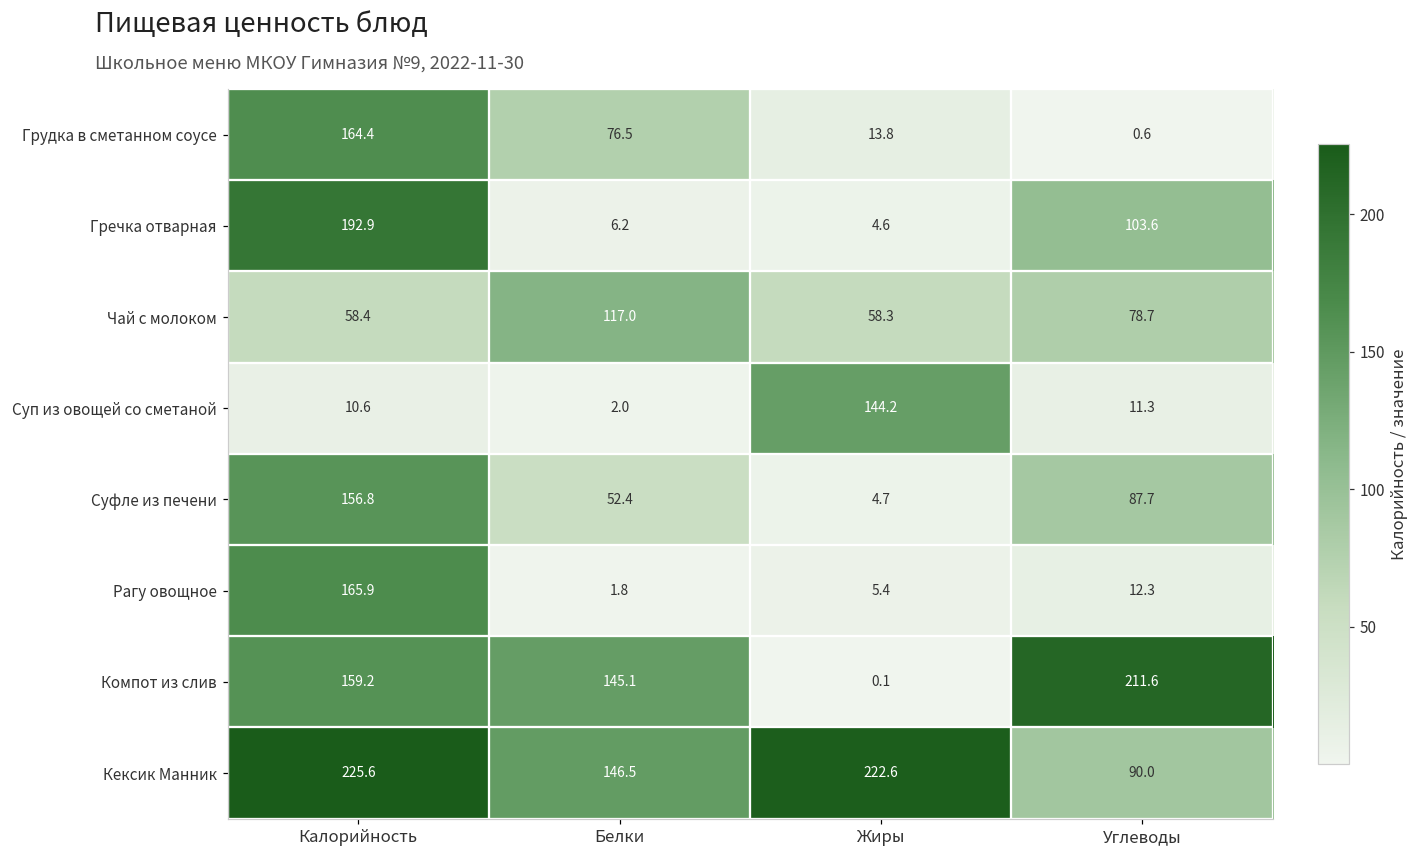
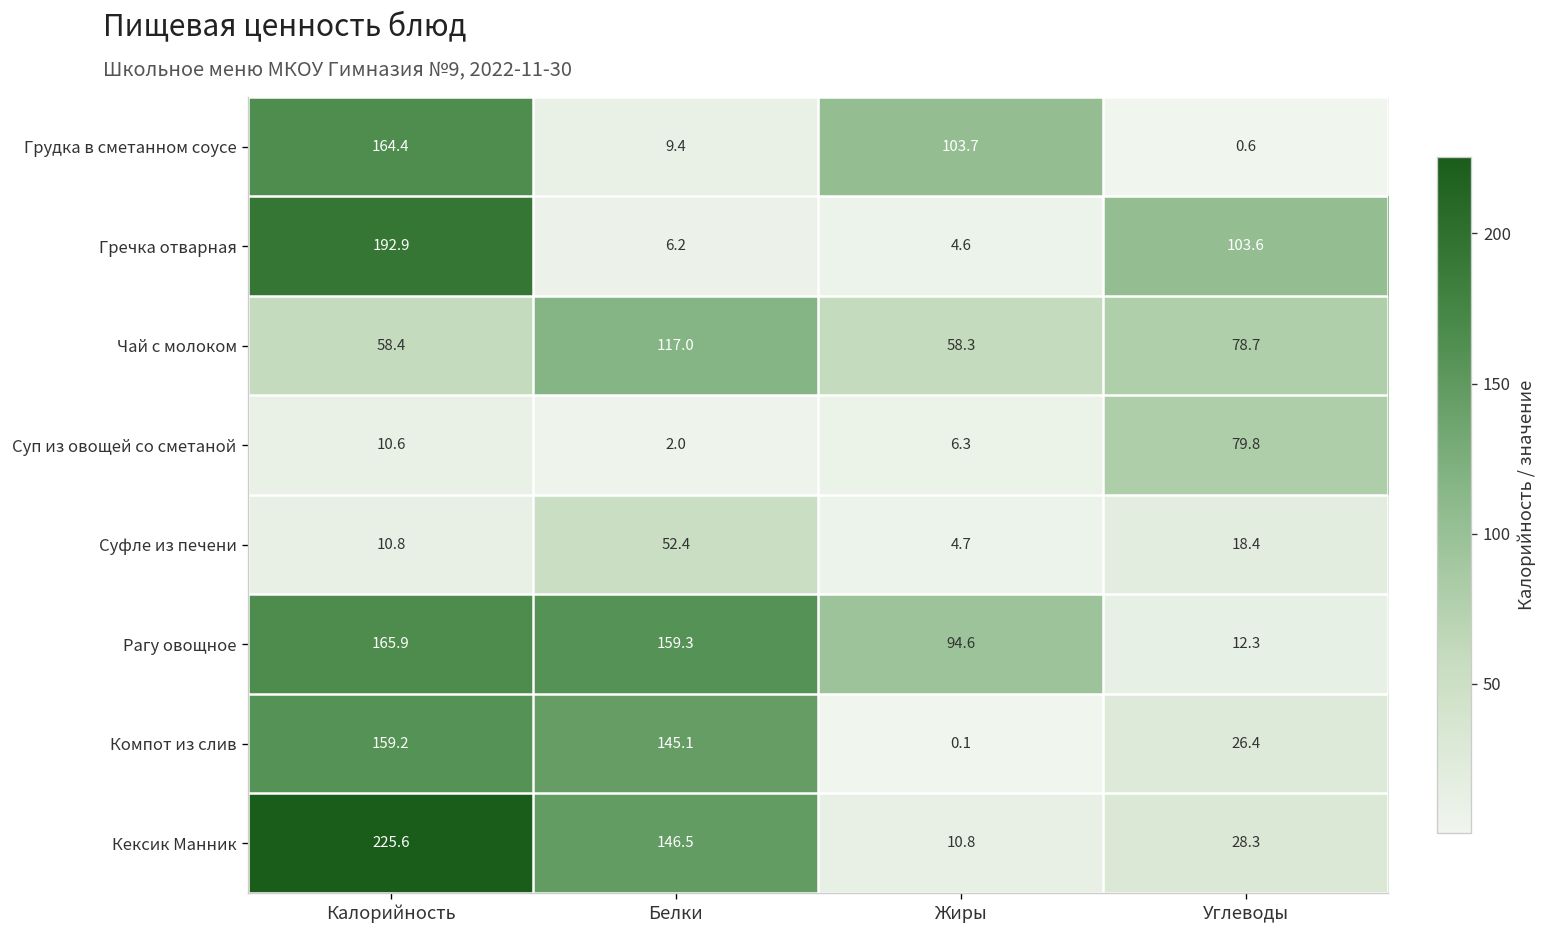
Грудка в сметанном соусе, Белки: 76.5 -> 9.4
Грудка в сметанном соусе, Жиры: 13.8 -> 103.7
Суп из овощей со сметаной, Жиры: 144.2 -> 6.3
Суп из овощей со сметаной, Углеводы: 11.3 -> 79.8
Суфле из печени, Калорийность: 156.8 -> 10.8
Суфле из печени, Углеводы: 87.7 -> 18.4
Рагу овощное, Белки: 1.8 -> 159.3
Рагу овощное, Жиры: 5.4 -> 94.6
Компот из слив, Углеводы: 211.6 -> 26.4
Кексик Манник, Жиры: 222.6 -> 10.8
Кексик Манник, Углеводы: 90.0 -> 28.3
